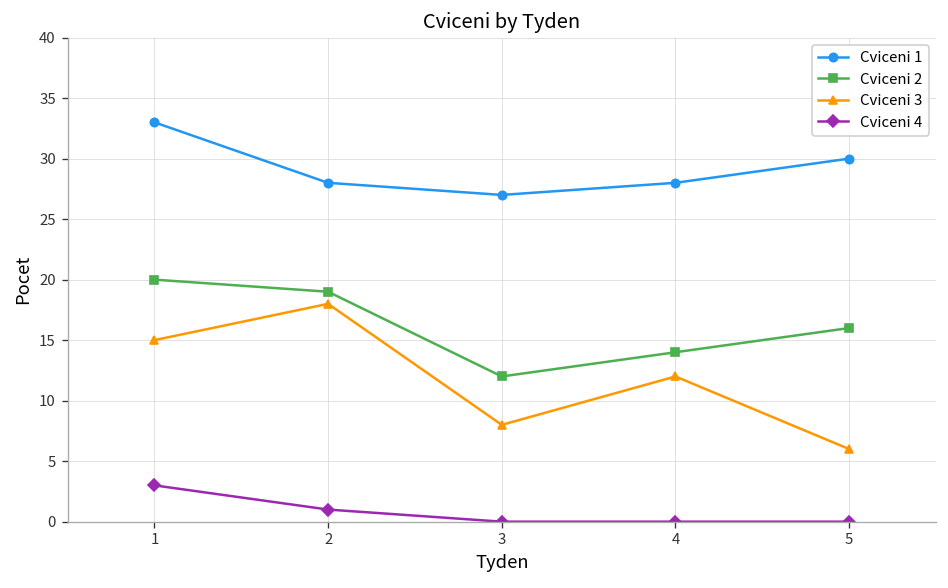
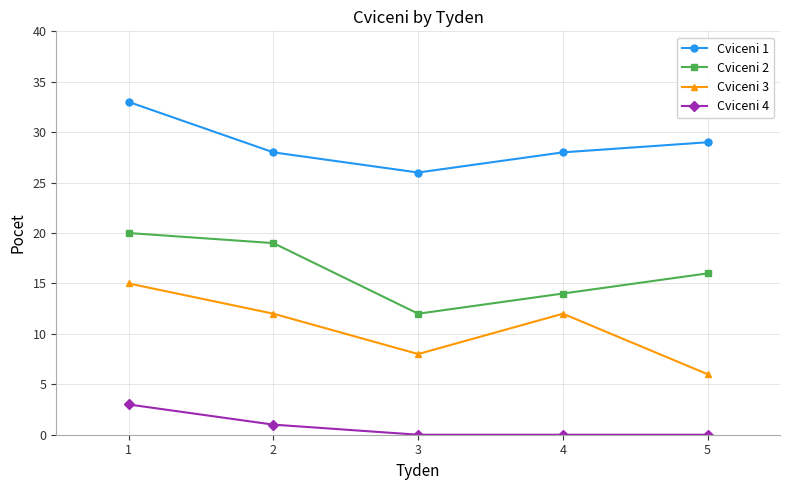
Cviceni 3, 2: 18 -> 12
Cviceni 1, 3: 27 -> 26
Cviceni 1, 5: 30 -> 29
